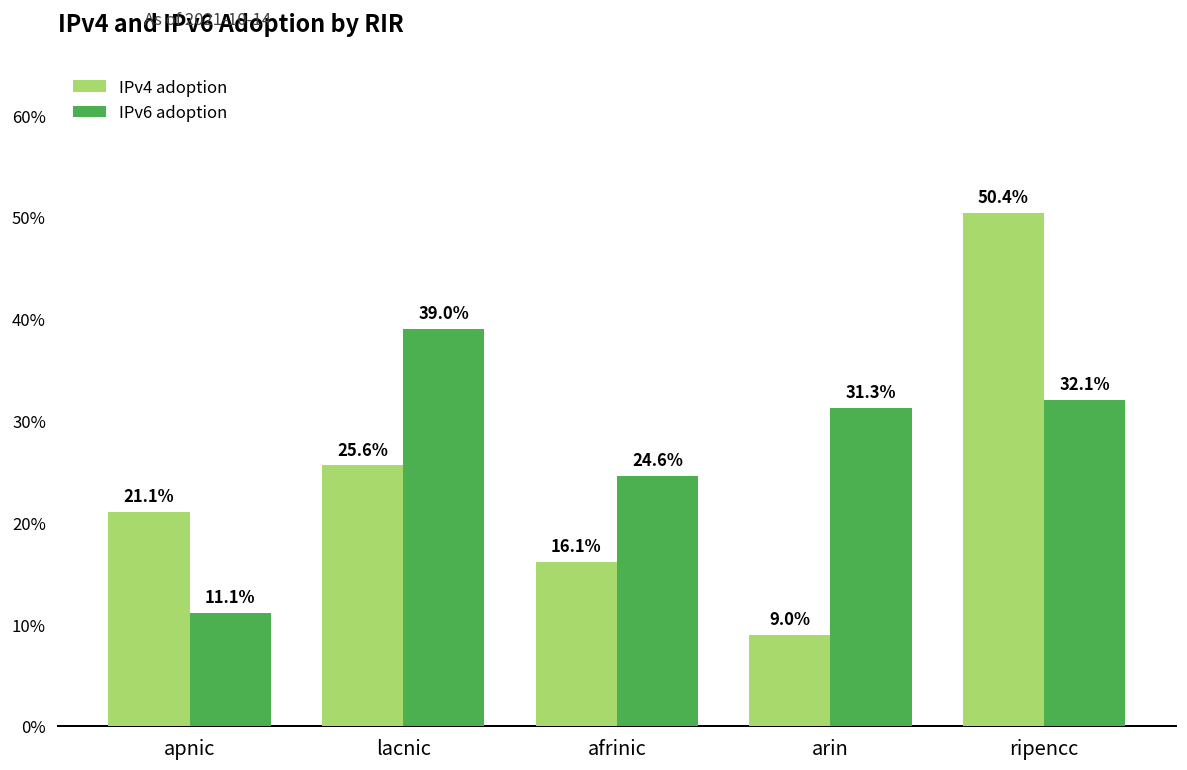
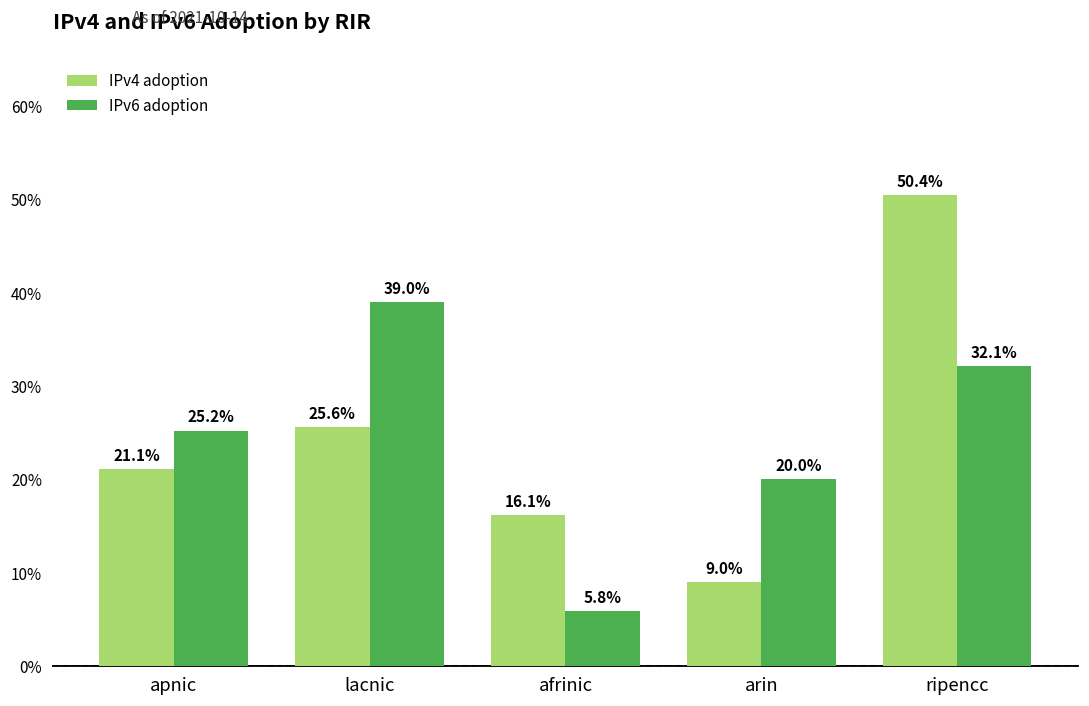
IPv6 adoption, apnic: 11.1% -> 25.2%
IPv6 adoption, afrinic: 24.6% -> 5.8%
IPv6 adoption, arin: 31.3% -> 20.0%
